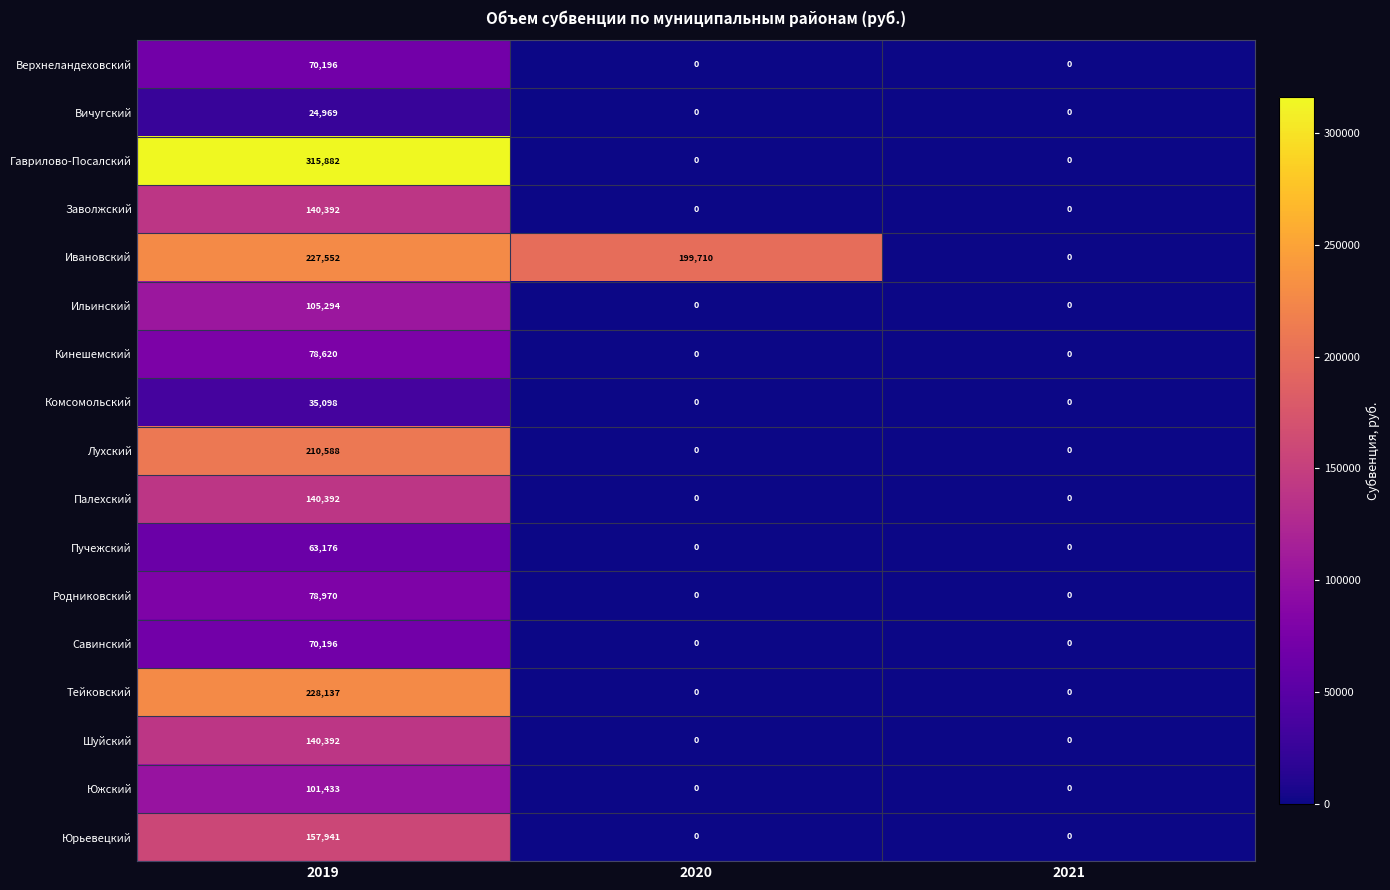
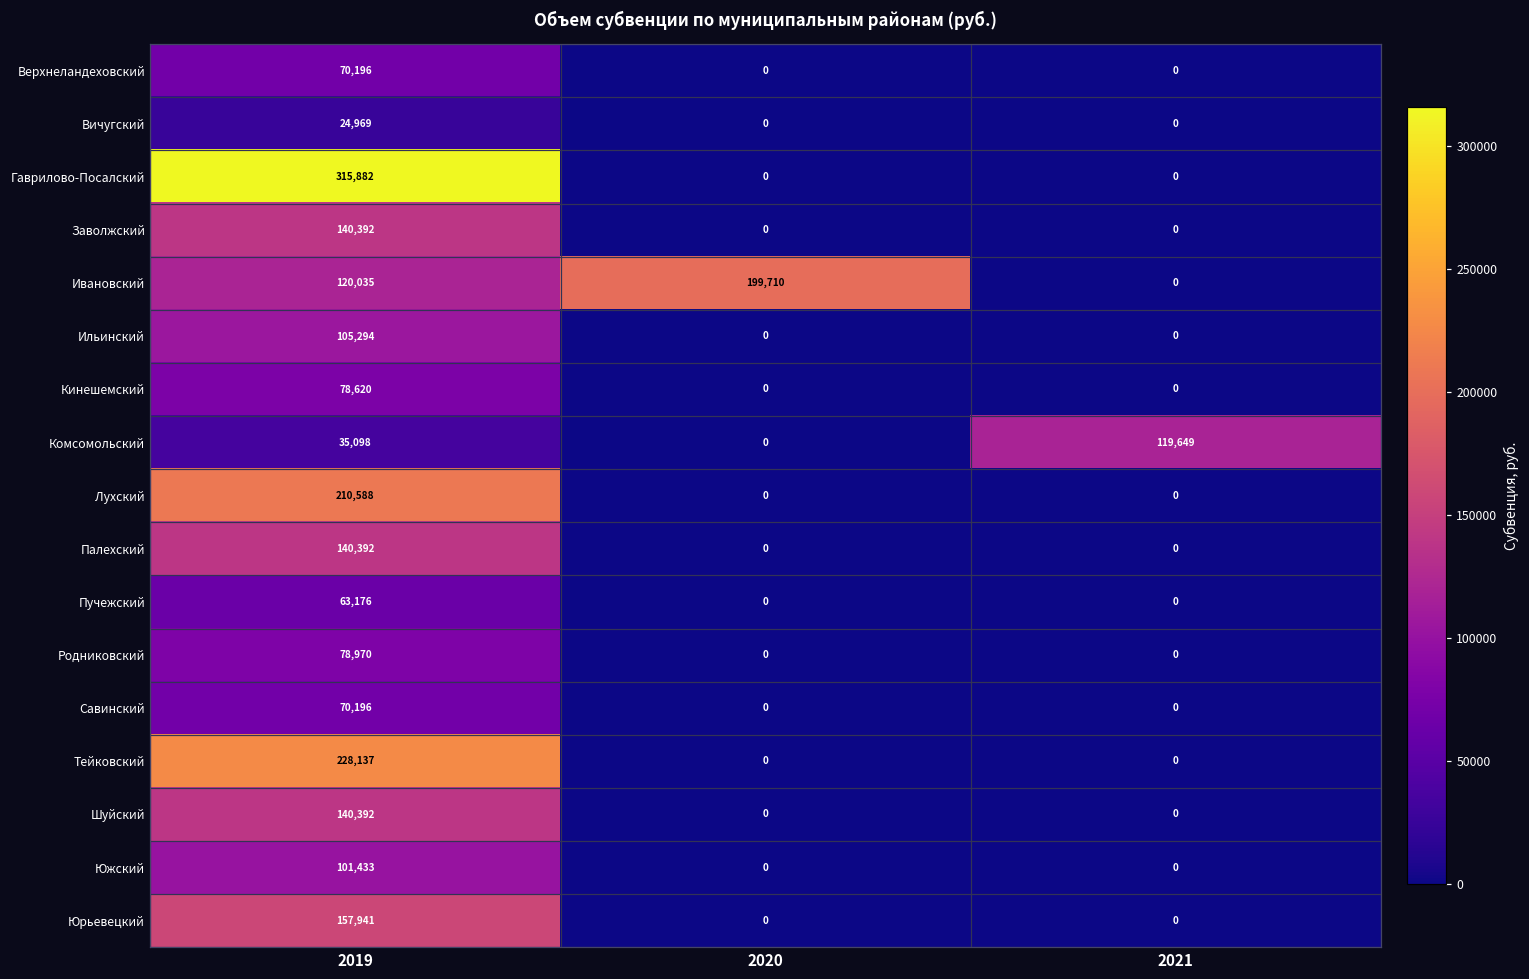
Ивановский, 2019: 227,552 -> 120,035
Комсомольский, 2021: 0 -> 119,649
